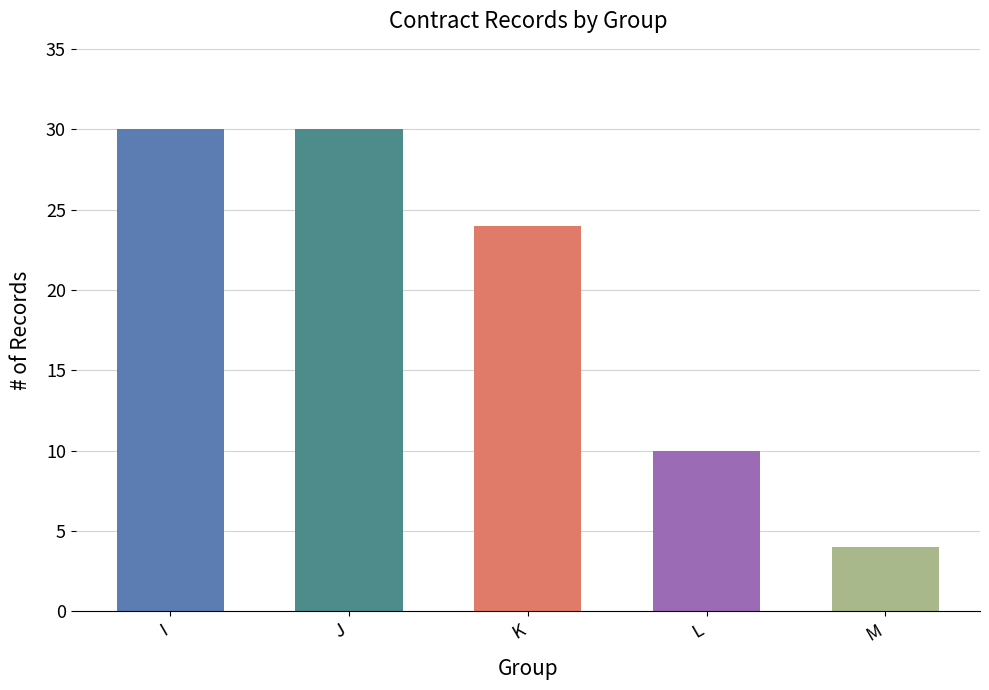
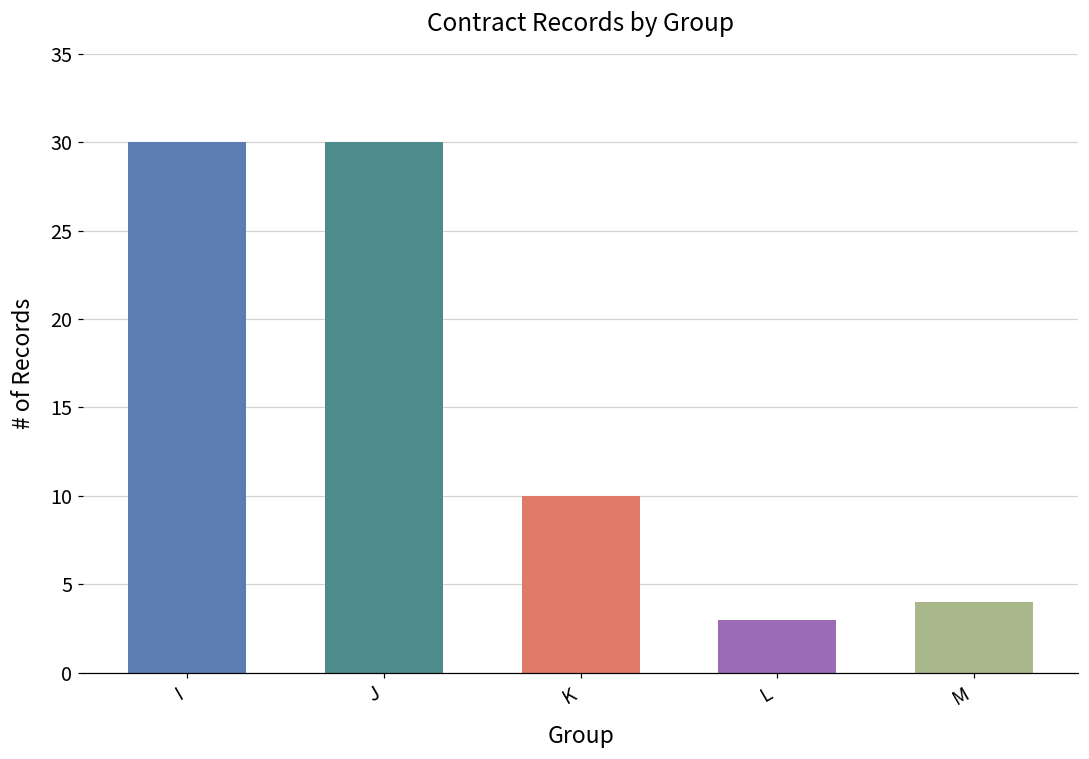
K: 24 -> 10
L: 10 -> 3
